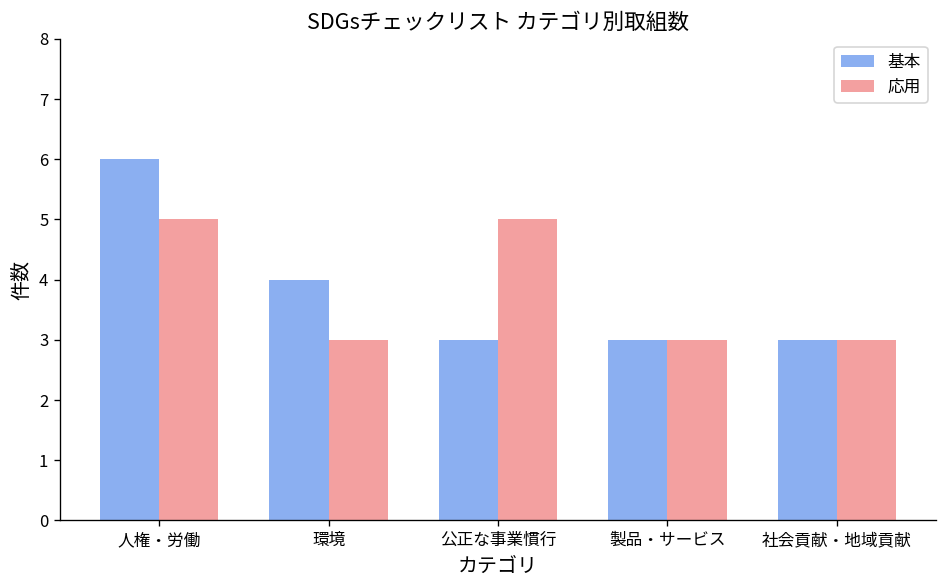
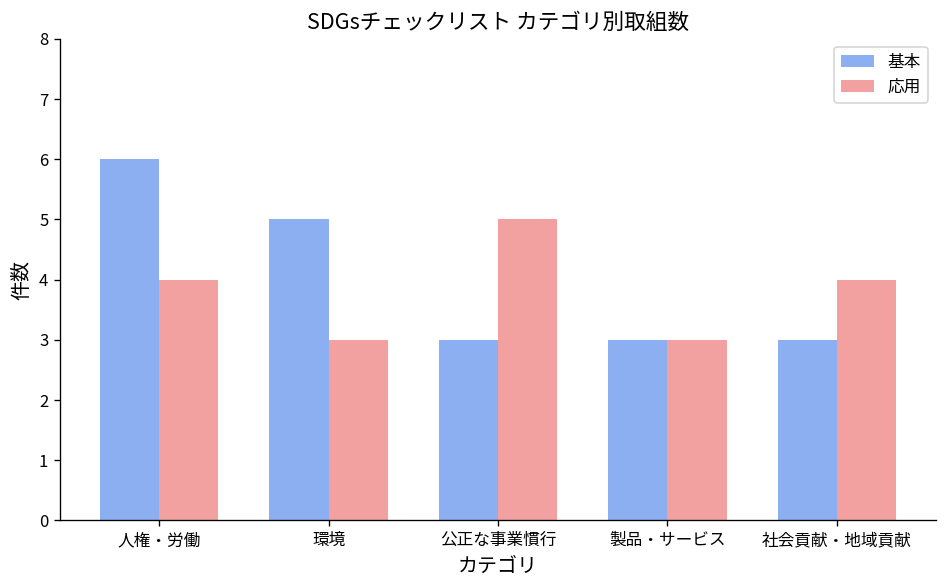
応用, 人権・労働: 5 -> 4
基本, 環境: 4 -> 5
応用, 社会貢献・地域貢献: 3 -> 4
